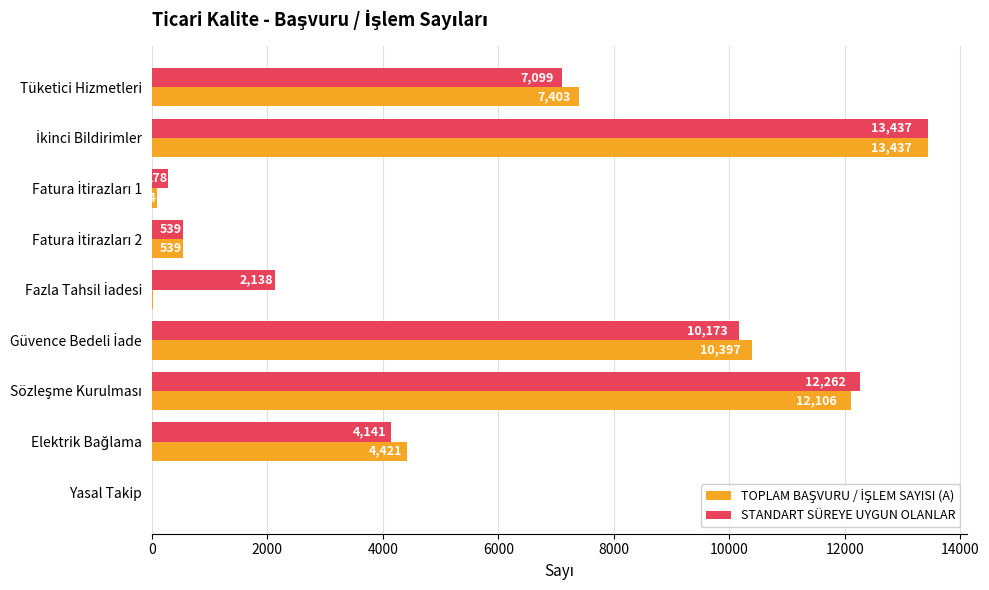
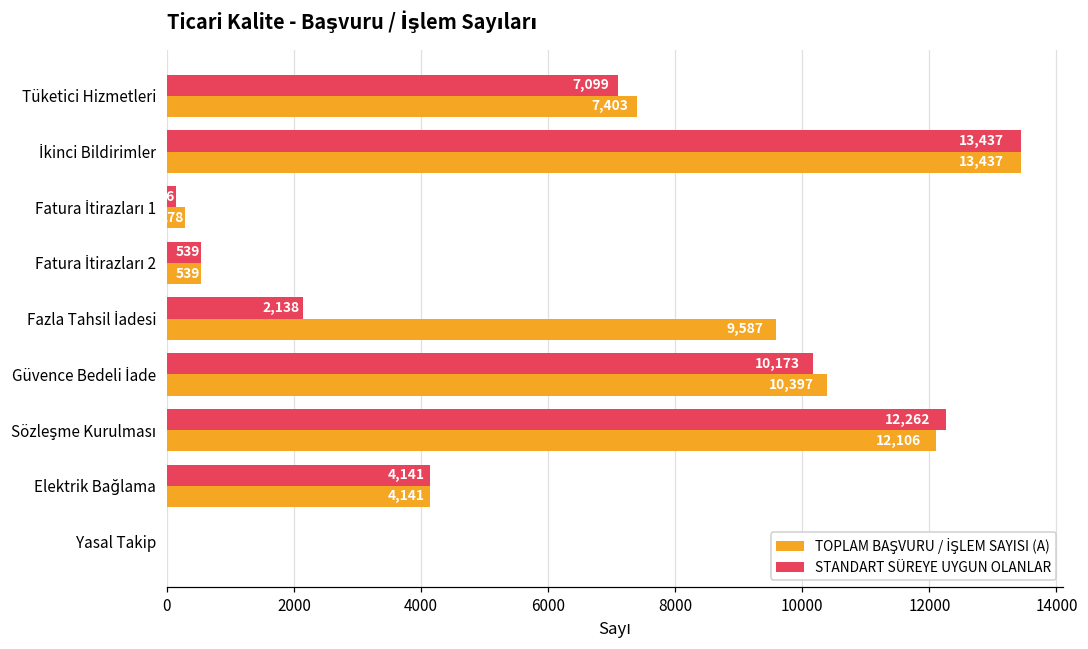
STANDART SÜREYE UYGUN OLANLAR, Fatura İtirazları 1: 300 -> 100
TOPLAM BAŞVURU / İŞLEM SAYISI (A), Fatura İtirazları 1: 100 -> 300
TOPLAM BAŞVURU / İŞLEM SAYISI (A), Fazla Tahsil İadesi: 0 -> 9600
TOPLAM BAŞVURU / İŞLEM SAYISI (A), Elektrik Bağlama: 4,421 -> 4,141
